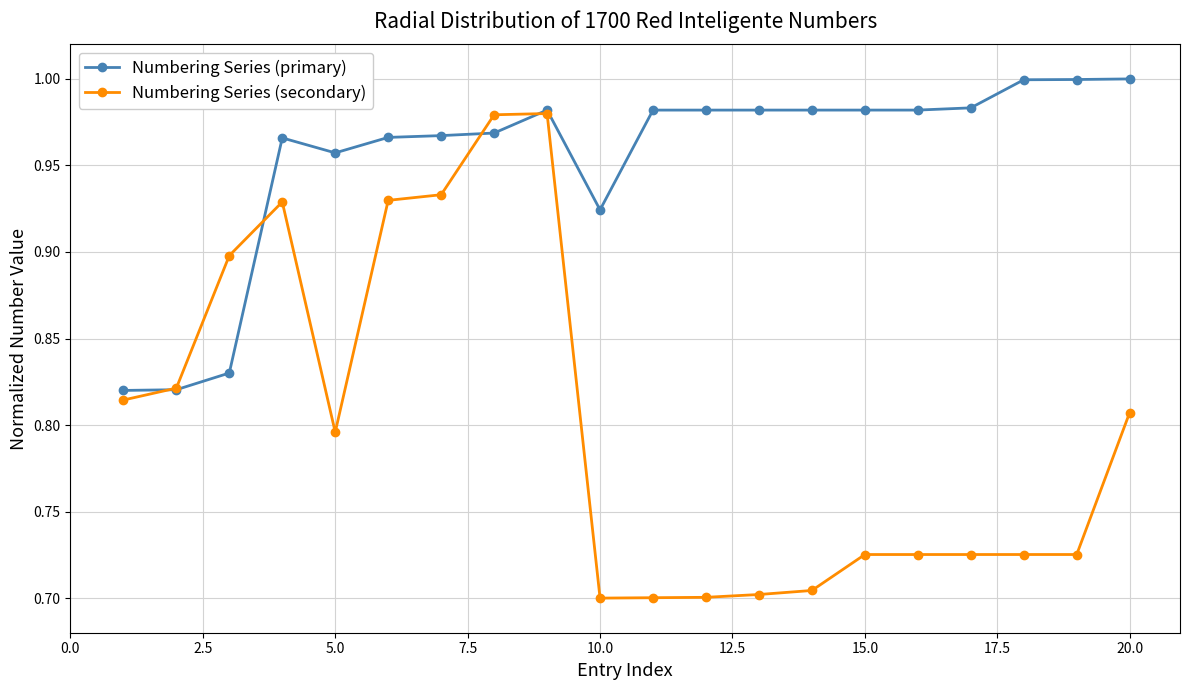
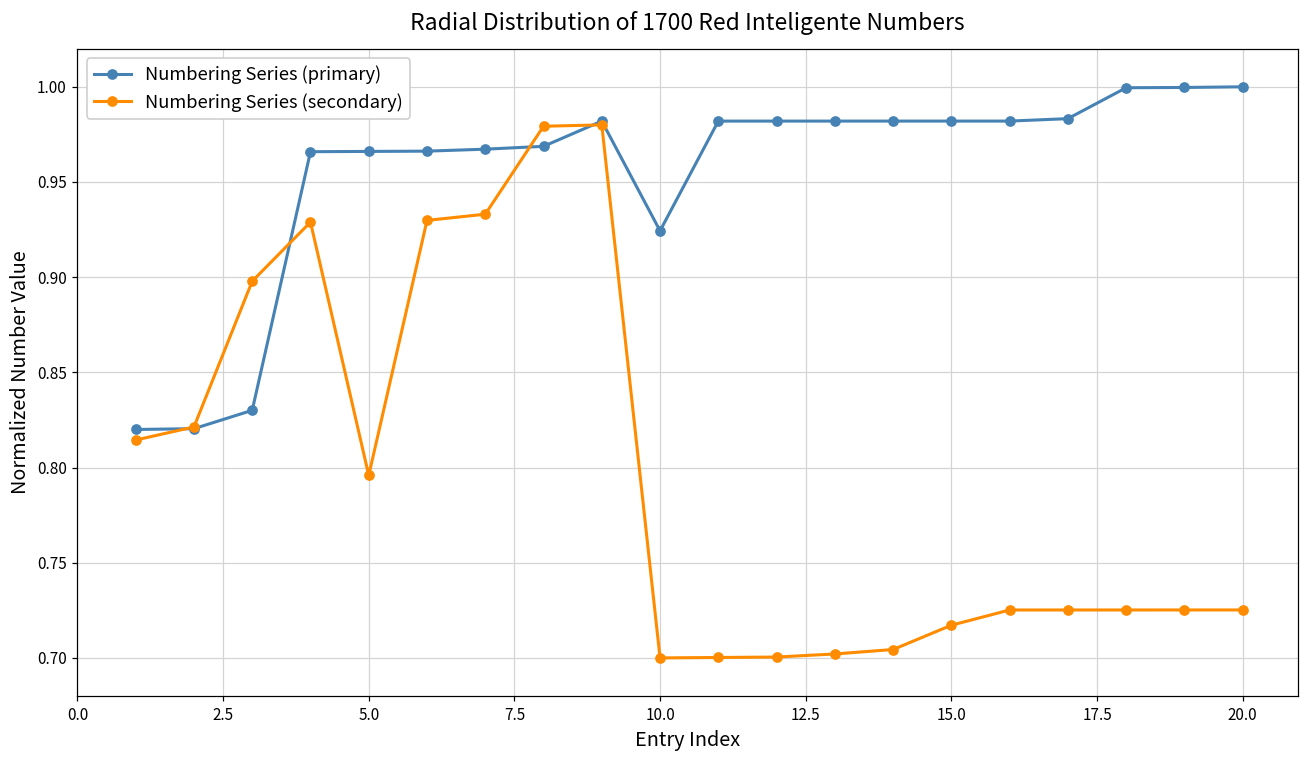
Numbering Series (primary), 5.0: 0.957 -> 0.966
Numbering Series (secondary), 15.0: 0.725 -> 0.717
Numbering Series (secondary), 20.0: 0.807 -> 0.725
